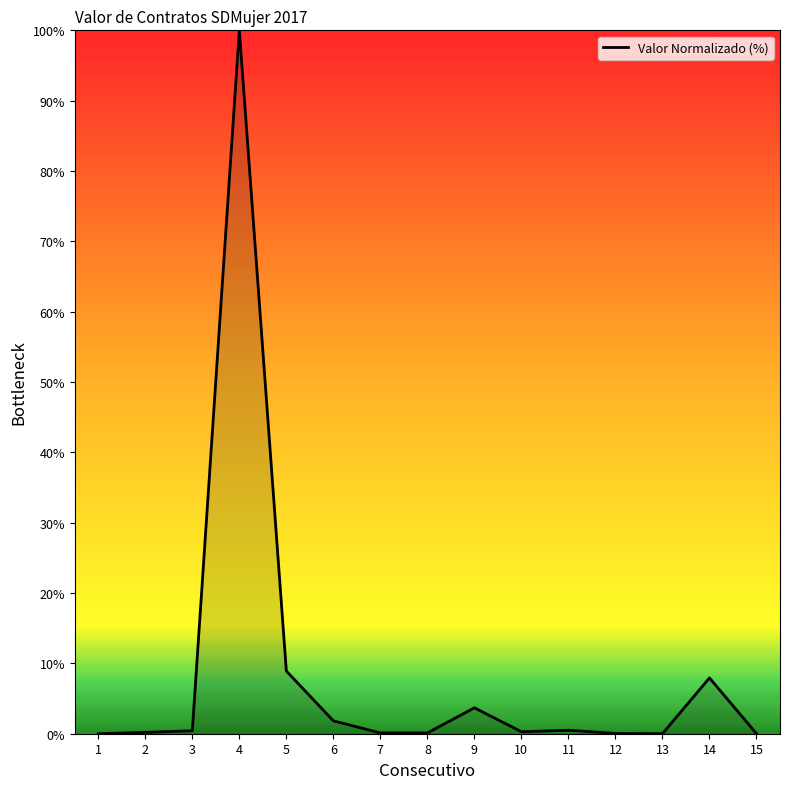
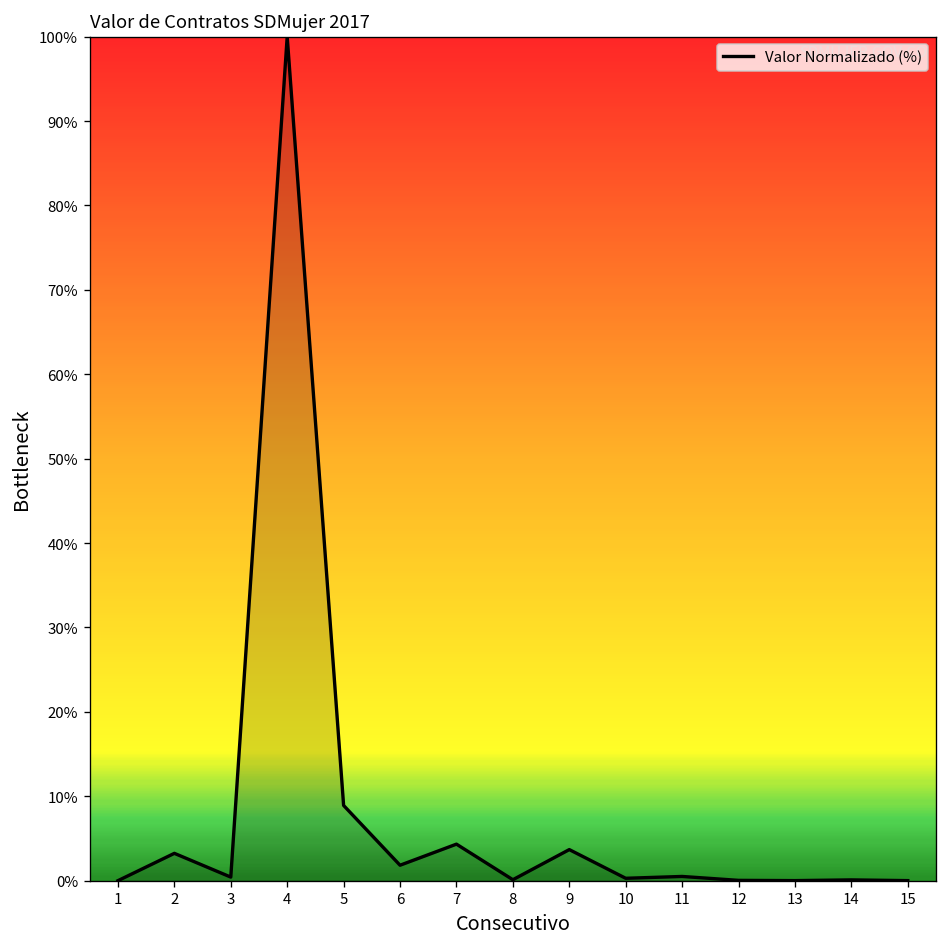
2: 0% -> 3%
7: 0% -> 4%
14: 8% -> 0%
